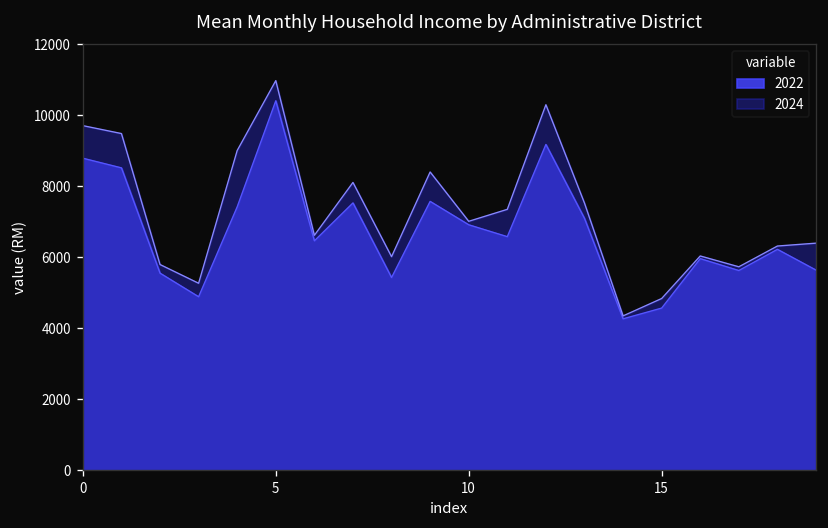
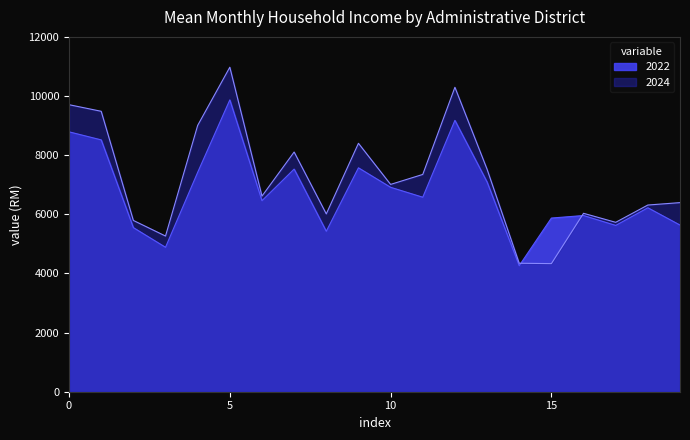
2022, 5: 10400 -> 9900
2022, 15: 4600 -> 5900
2024, 15: 4800 -> 4300
